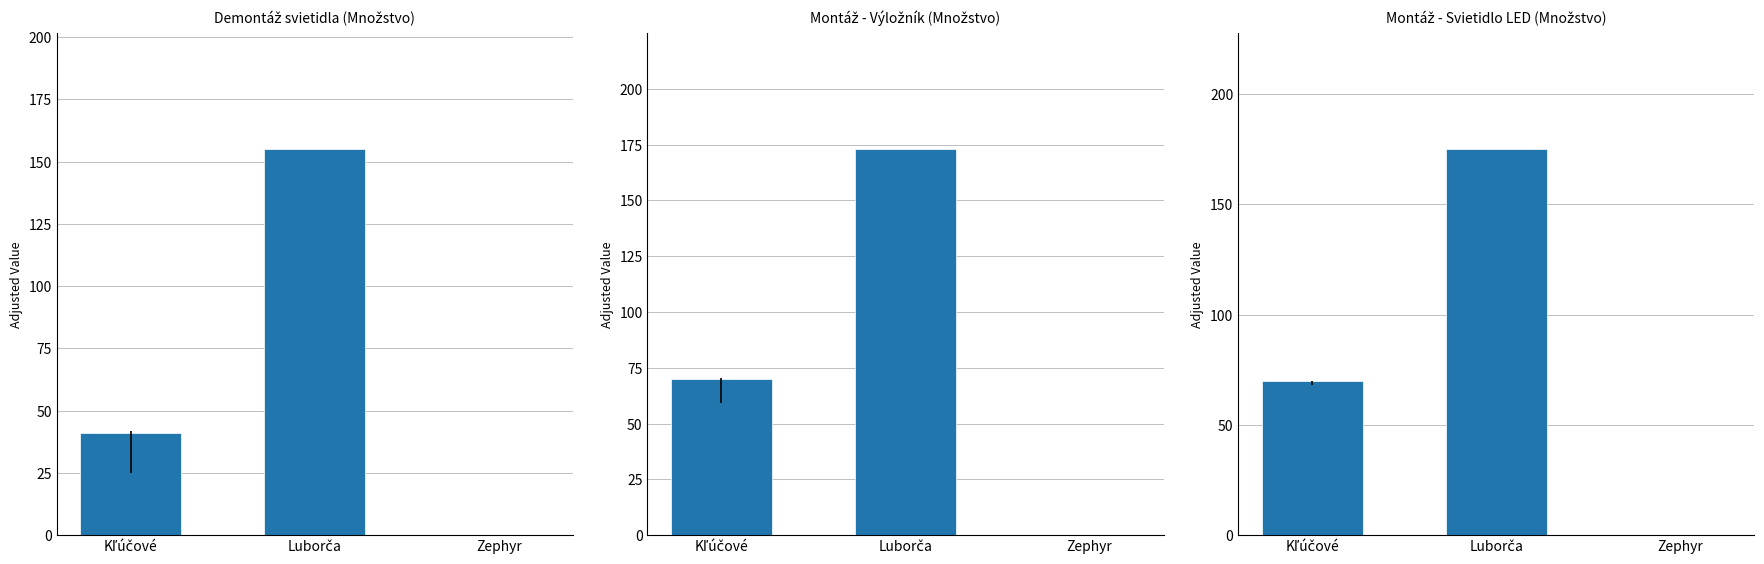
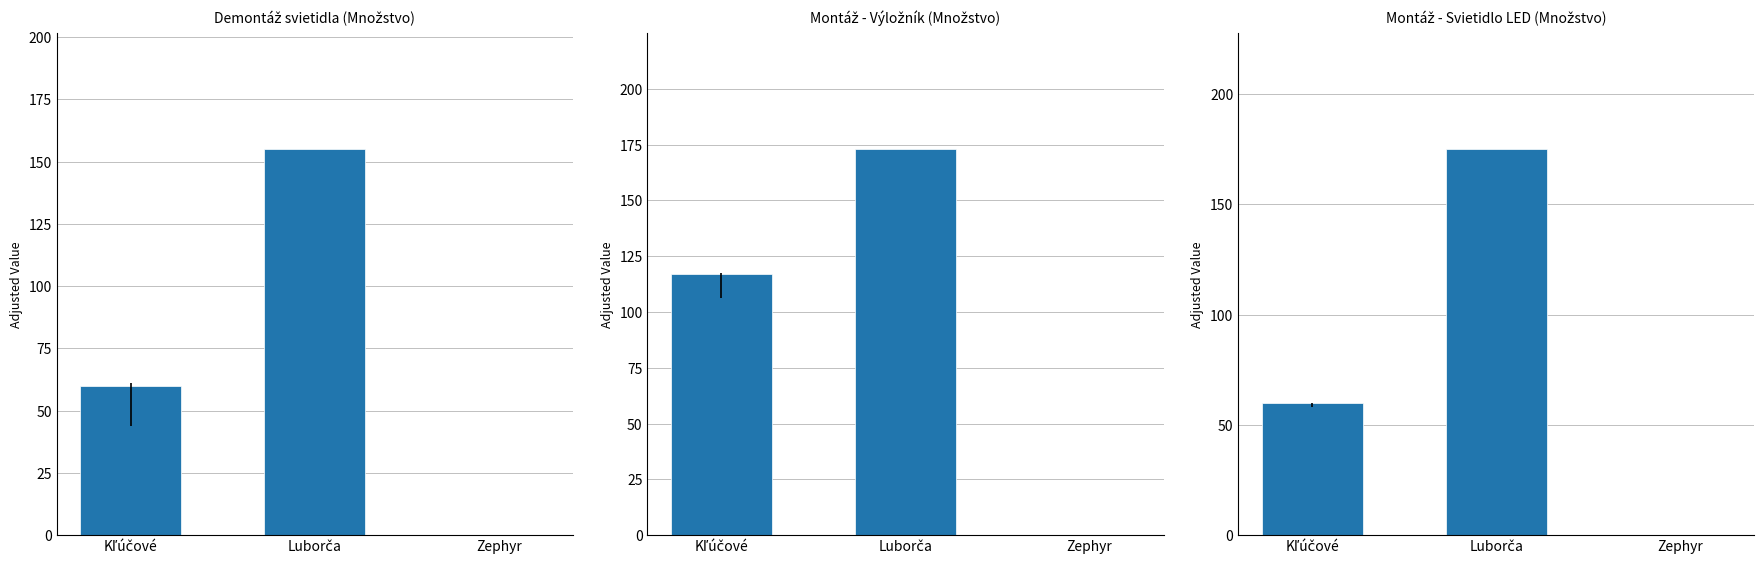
Demontáž svietidla (Množstvo), Kľúčové: 41 -> 60
Montáž - Výložník (Množstvo), Kľúčové: 70 -> 117
Montáž - Svietidlo LED (Množstvo), Kľúčové: 70 -> 60
